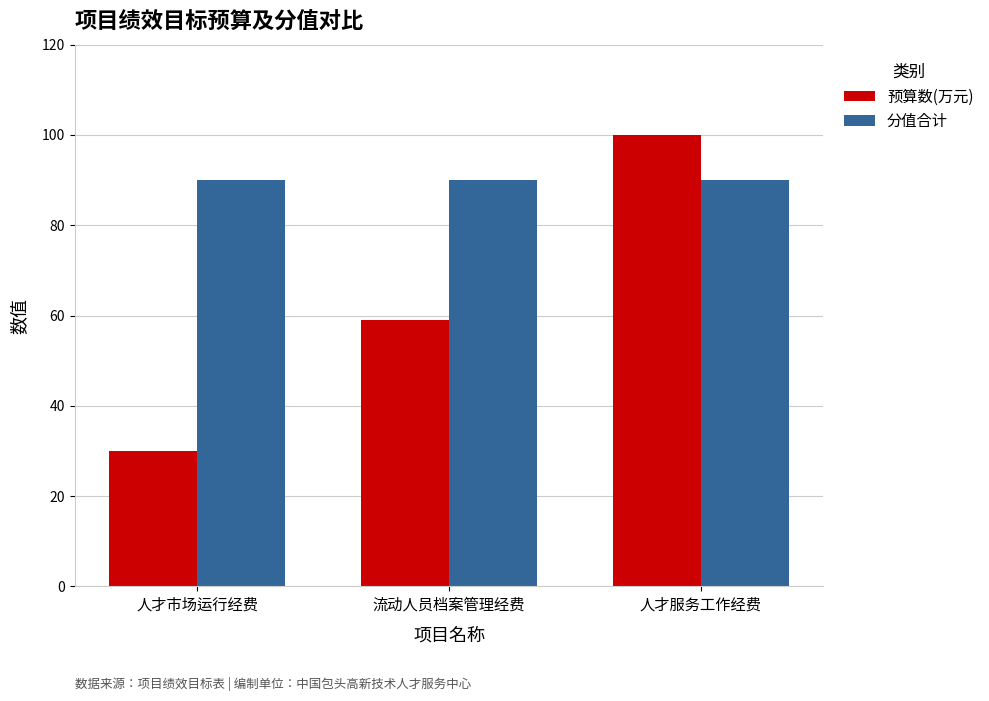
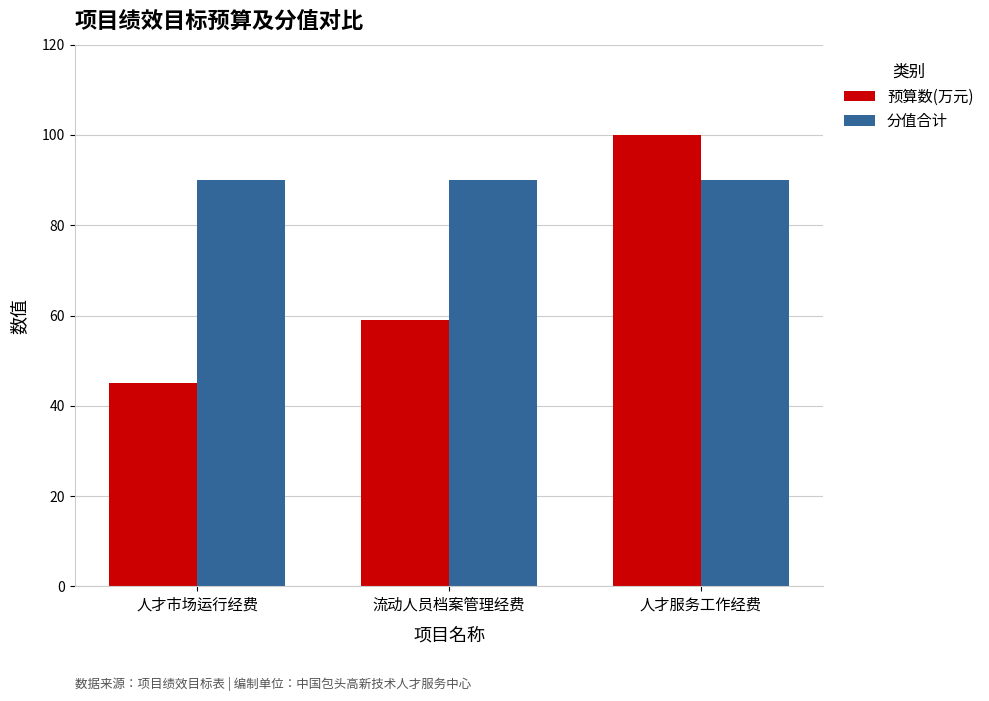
预算数(万元), 人才市场运行经费: 30 -> 45
